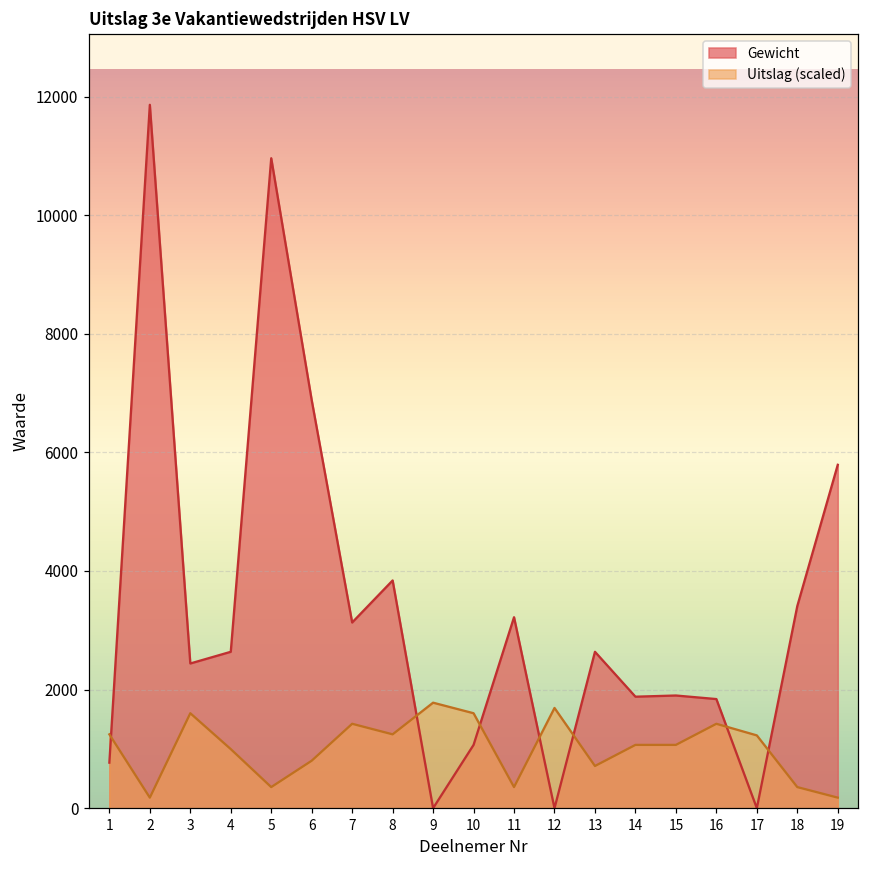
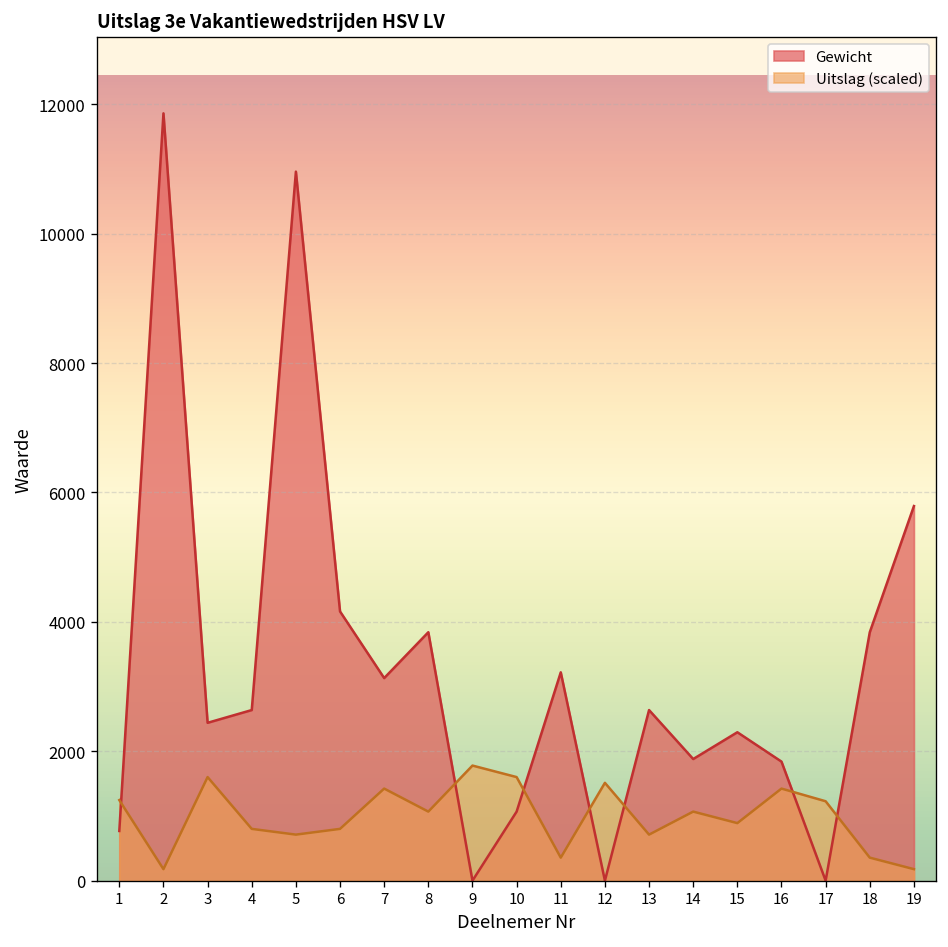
Uitslag (scaled), 4: 1000 -> 800
Uitslag (scaled), 5: 400 -> 700
Gewicht, 6: 6900 -> 4200
Uitslag (scaled), 8: 1200 -> 1100
Uitslag (scaled), 12: 1700 -> 1500
Gewicht, 15: 1900 -> 2300
Uitslag (scaled), 15: 1100 -> 900
Gewicht, 18: 3400 -> 3800
